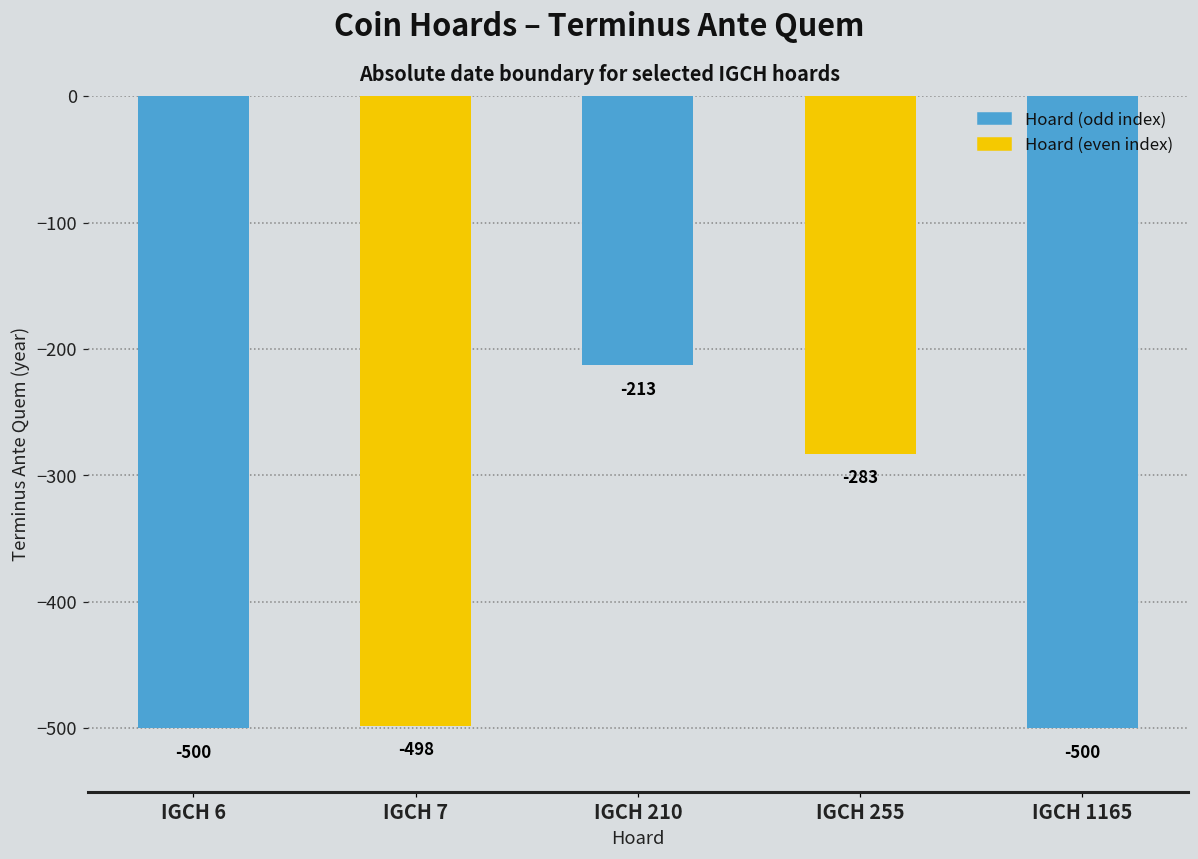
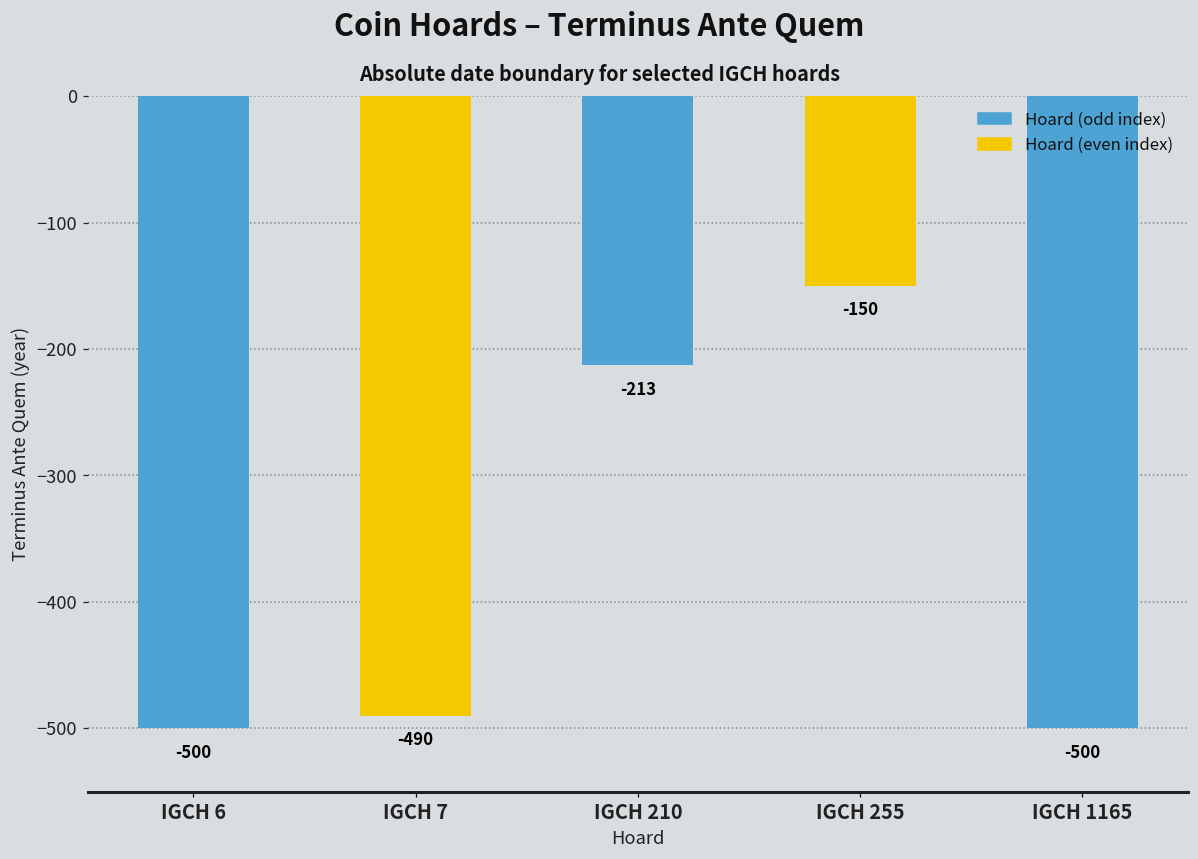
IGCH 7: -498 -> -490
IGCH 255: -283 -> -150
